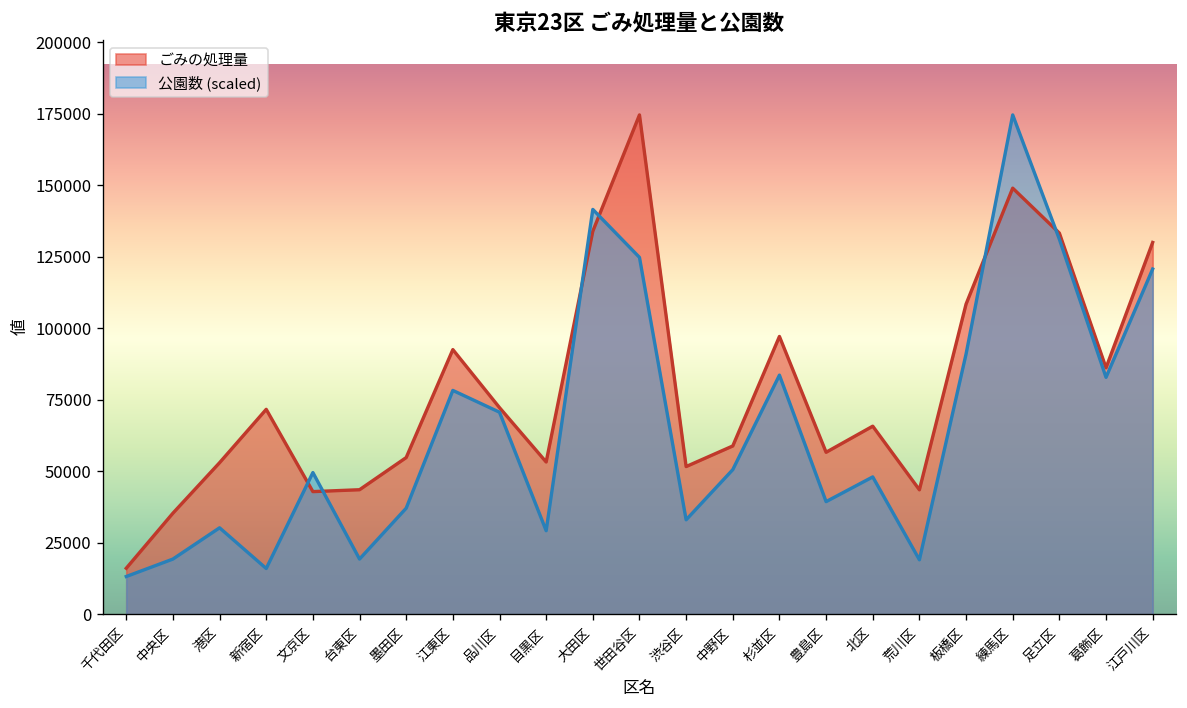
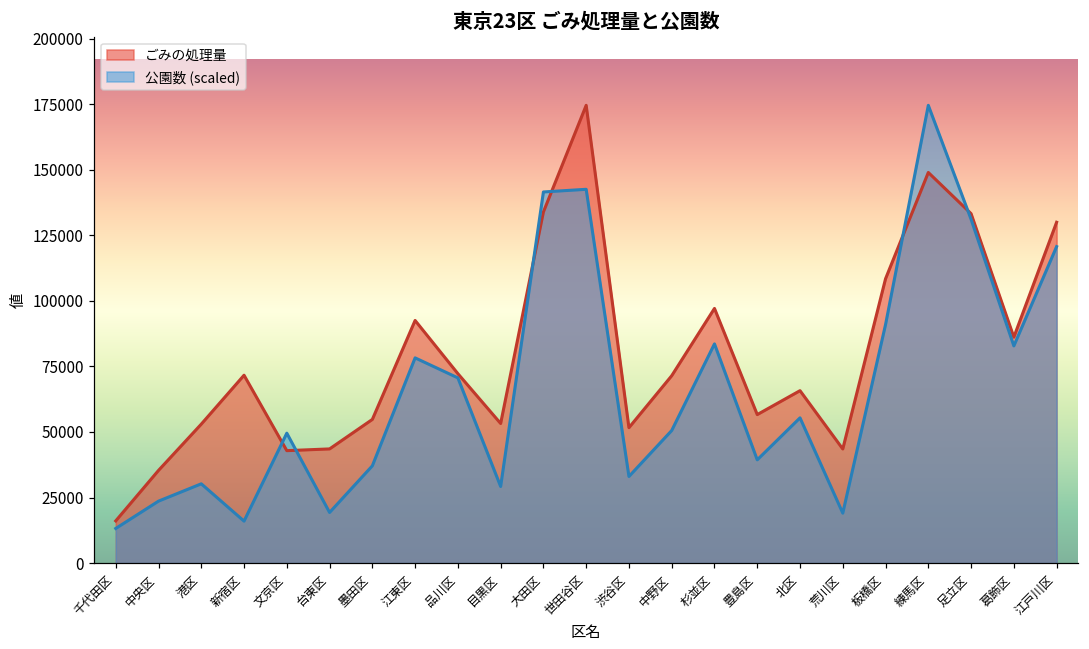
公園数 (scaled), 中央区: 19000 -> 24000
公園数 (scaled), 世田谷区: 125000 -> 143000
ごみの処理量, 中野区: 59000 -> 71000
公園数 (scaled), 北区: 48000 -> 55000
